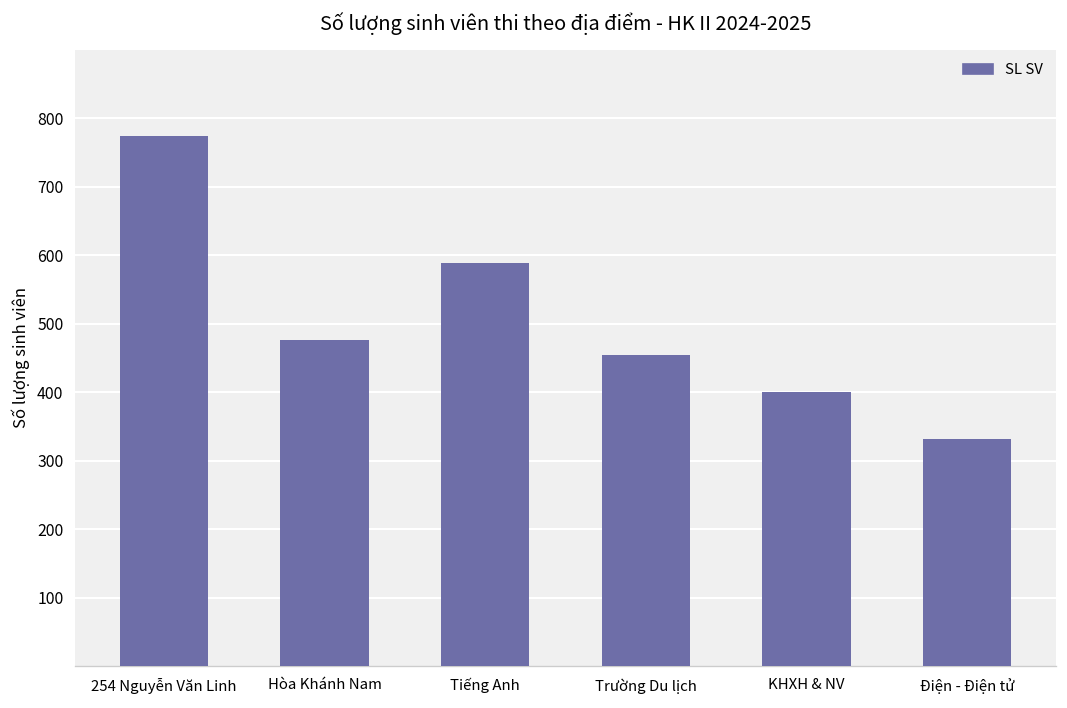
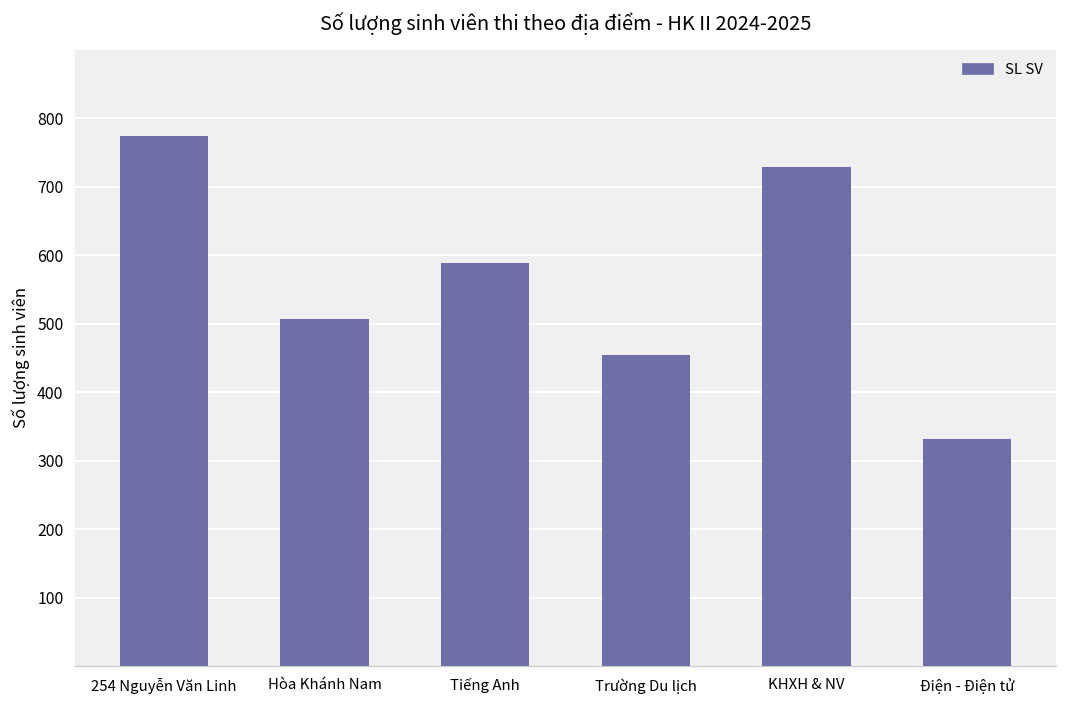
Hòa Khánh Nam: 480 -> 510
KHXH & NV: 400 -> 730
